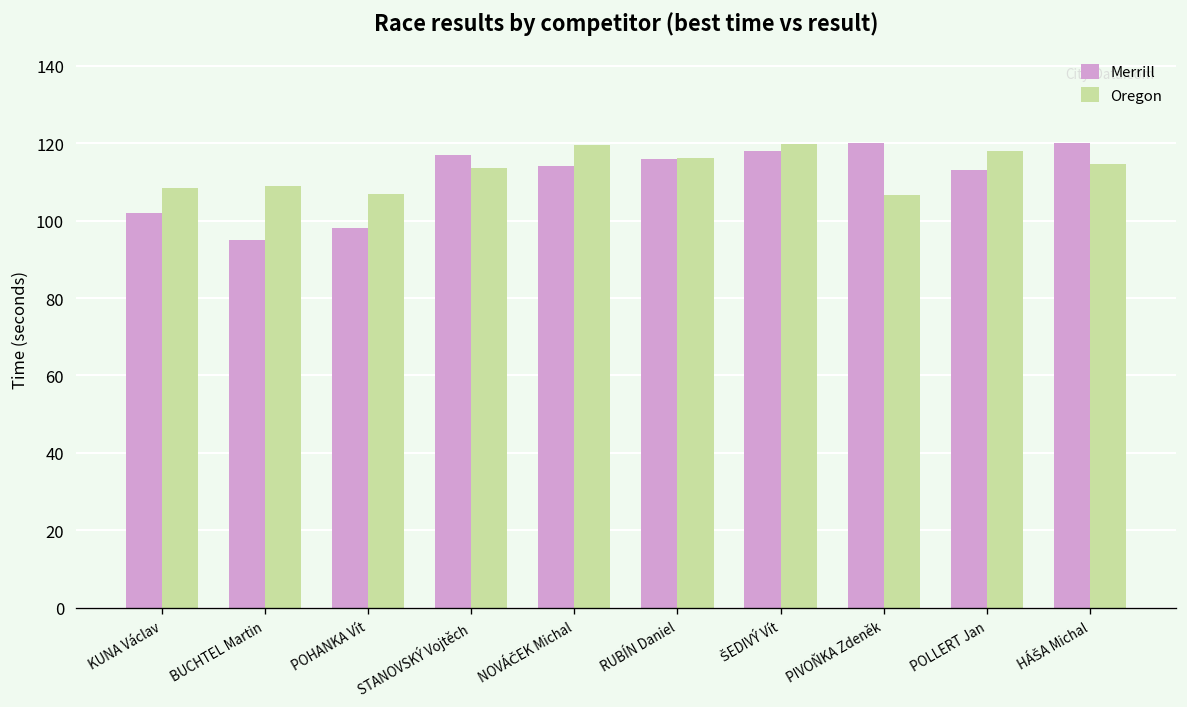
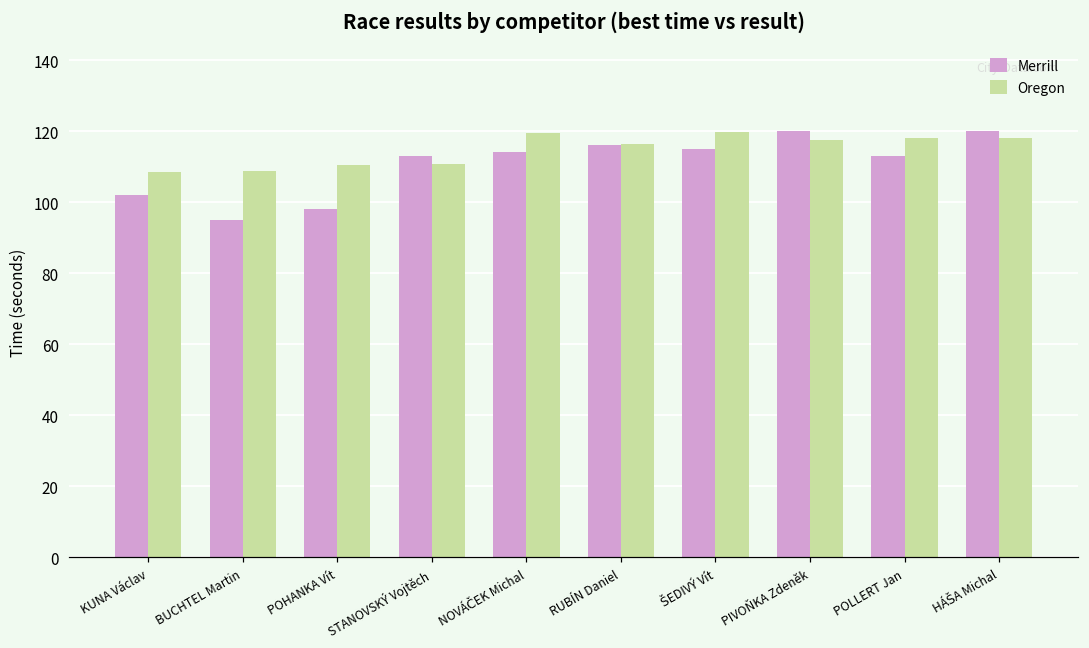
Oregon, POHANKA Vít: 107 -> 110
Merrill, STANOVSKÝ Vojtěch: 117 -> 113
Oregon, STANOVSKÝ Vojtěch: 113 -> 111
Merrill, ŠEDIVÝ Vít: 118 -> 115
Oregon, PIVOŇKA Zdeněk: 107 -> 117
Oregon, HÁŠA Michal: 115 -> 118
